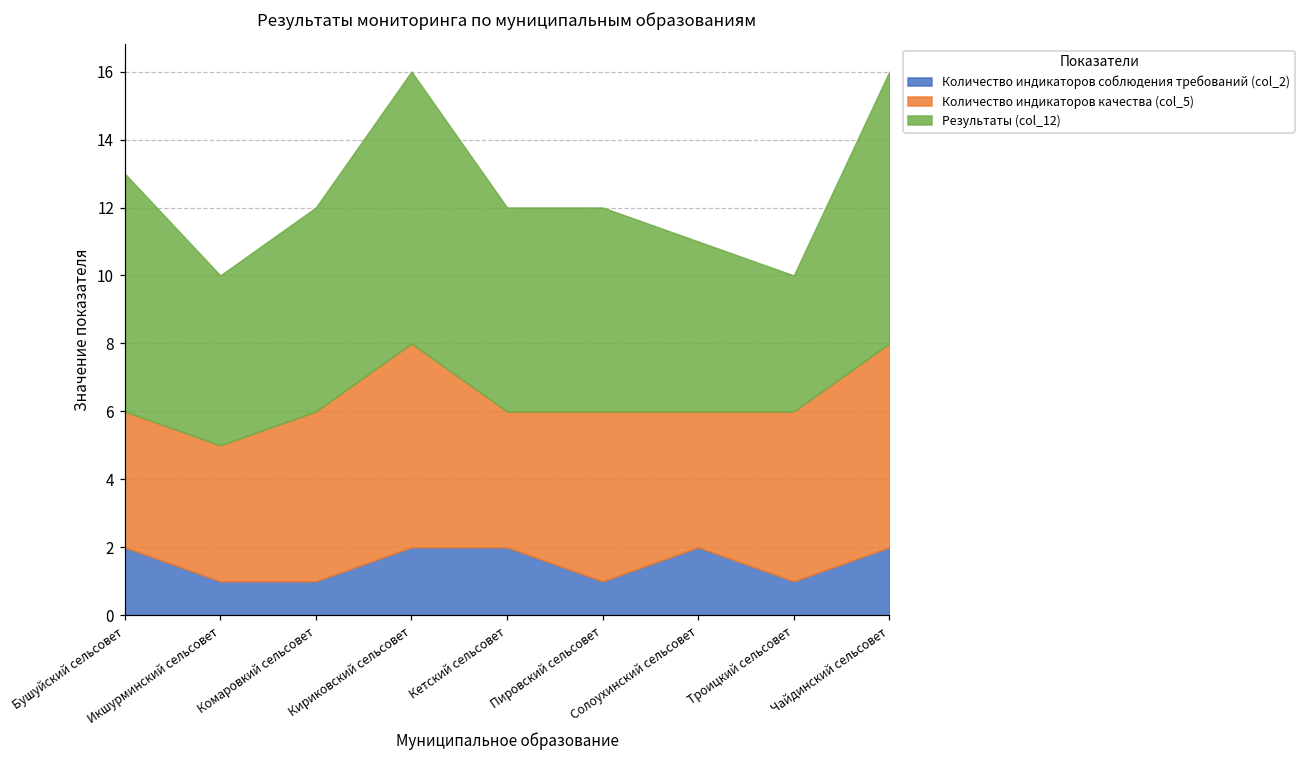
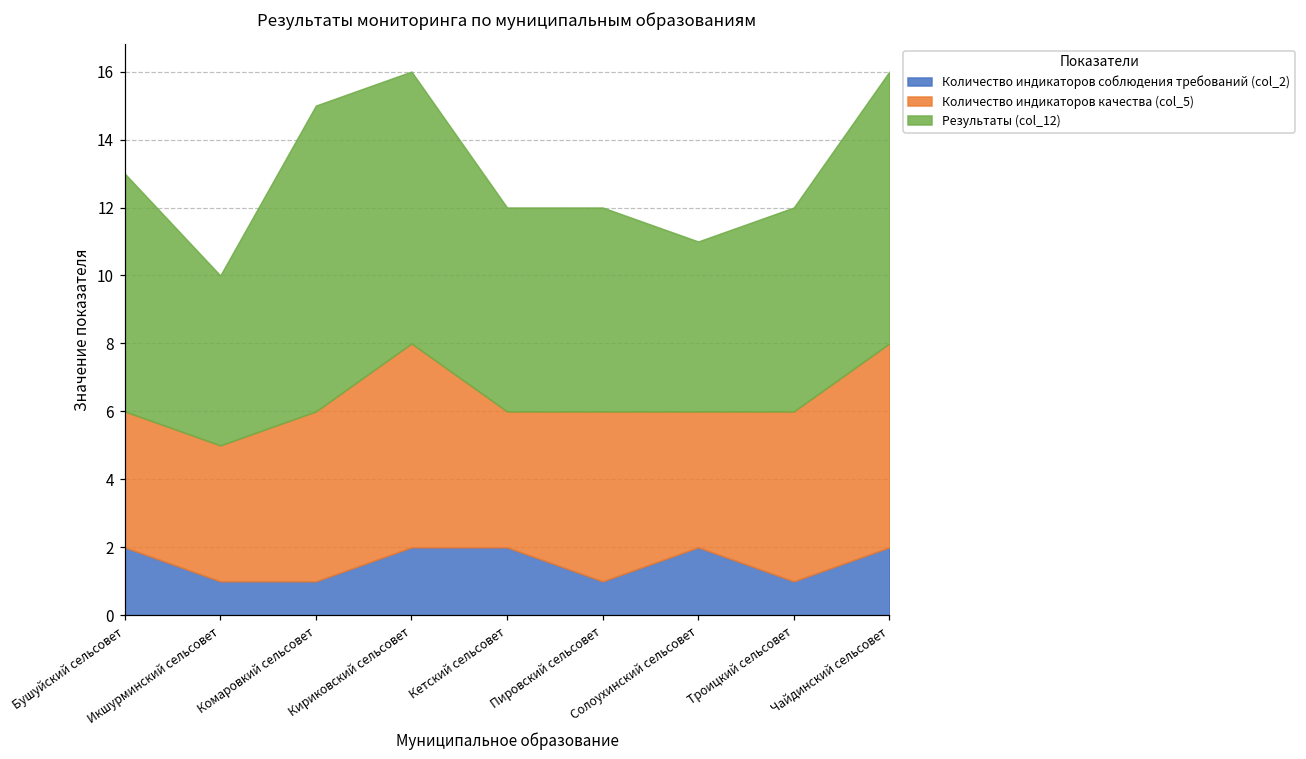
Результаты (col_12), Комаровкий сельсовет: 6 -> 9
Результаты (col_12), Троицкий сельсовет: 4 -> 6
